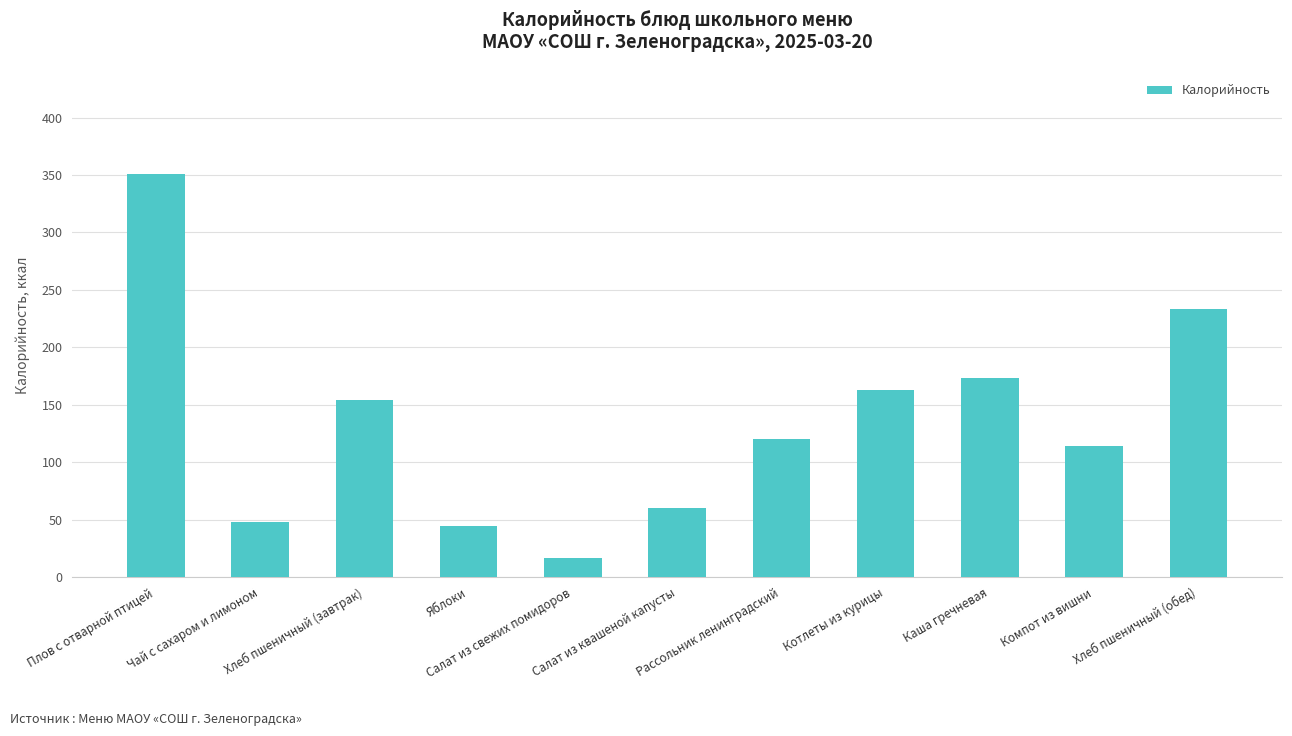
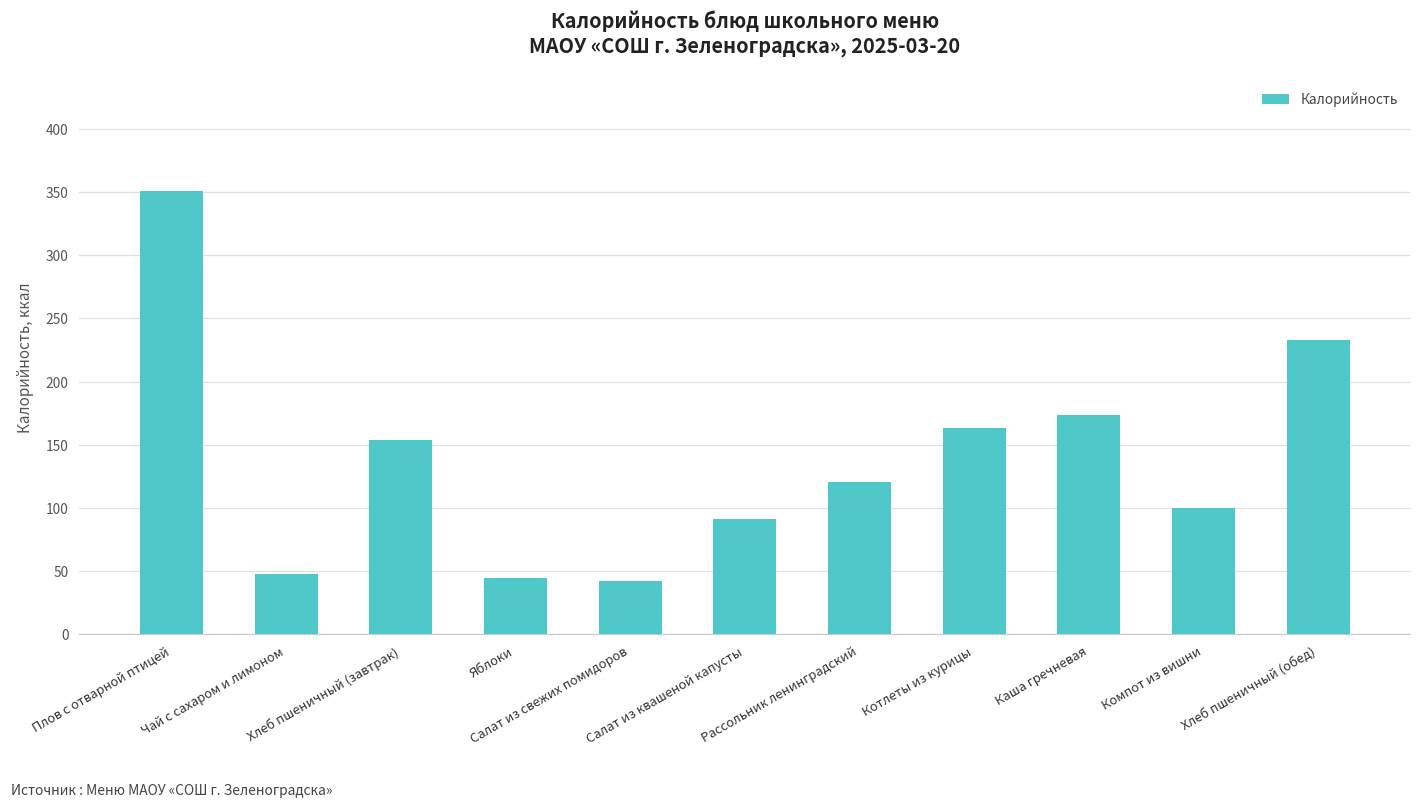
Салат из свежих помидоров: 17 -> 42
Салат из квашеной капусты: 60 -> 92
Компот из вишни: 114 -> 100
